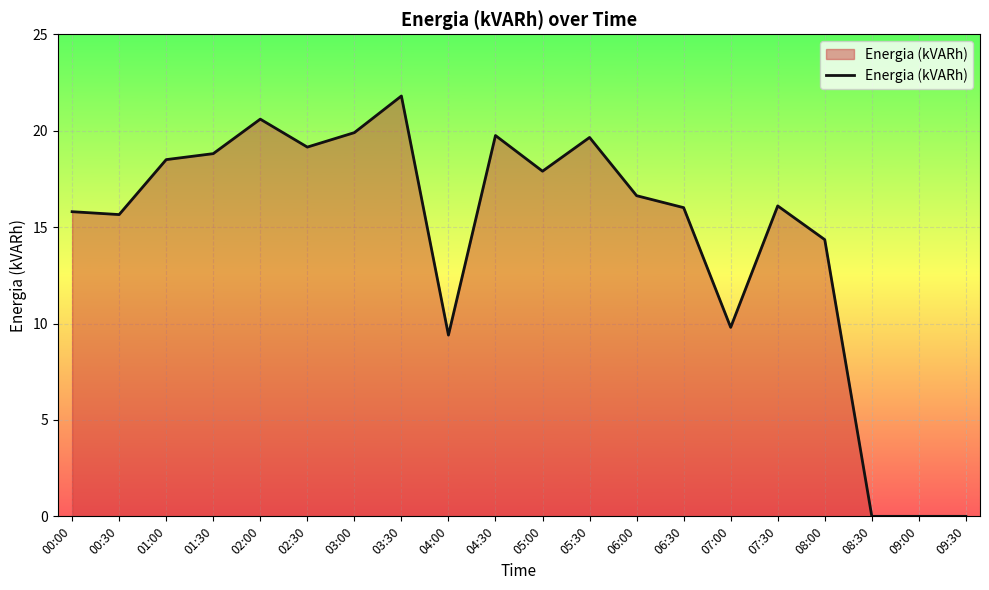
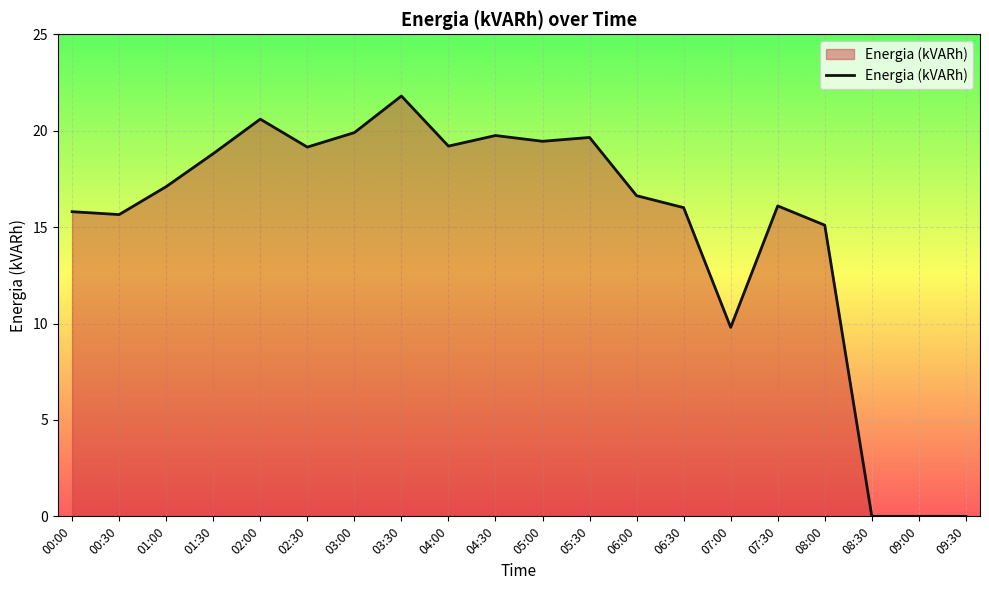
01:00: 18.5 -> 17.1
04:00: 9.4 -> 19.2
05:00: 17.9 -> 19.5
08:00: 14.4 -> 15.1
